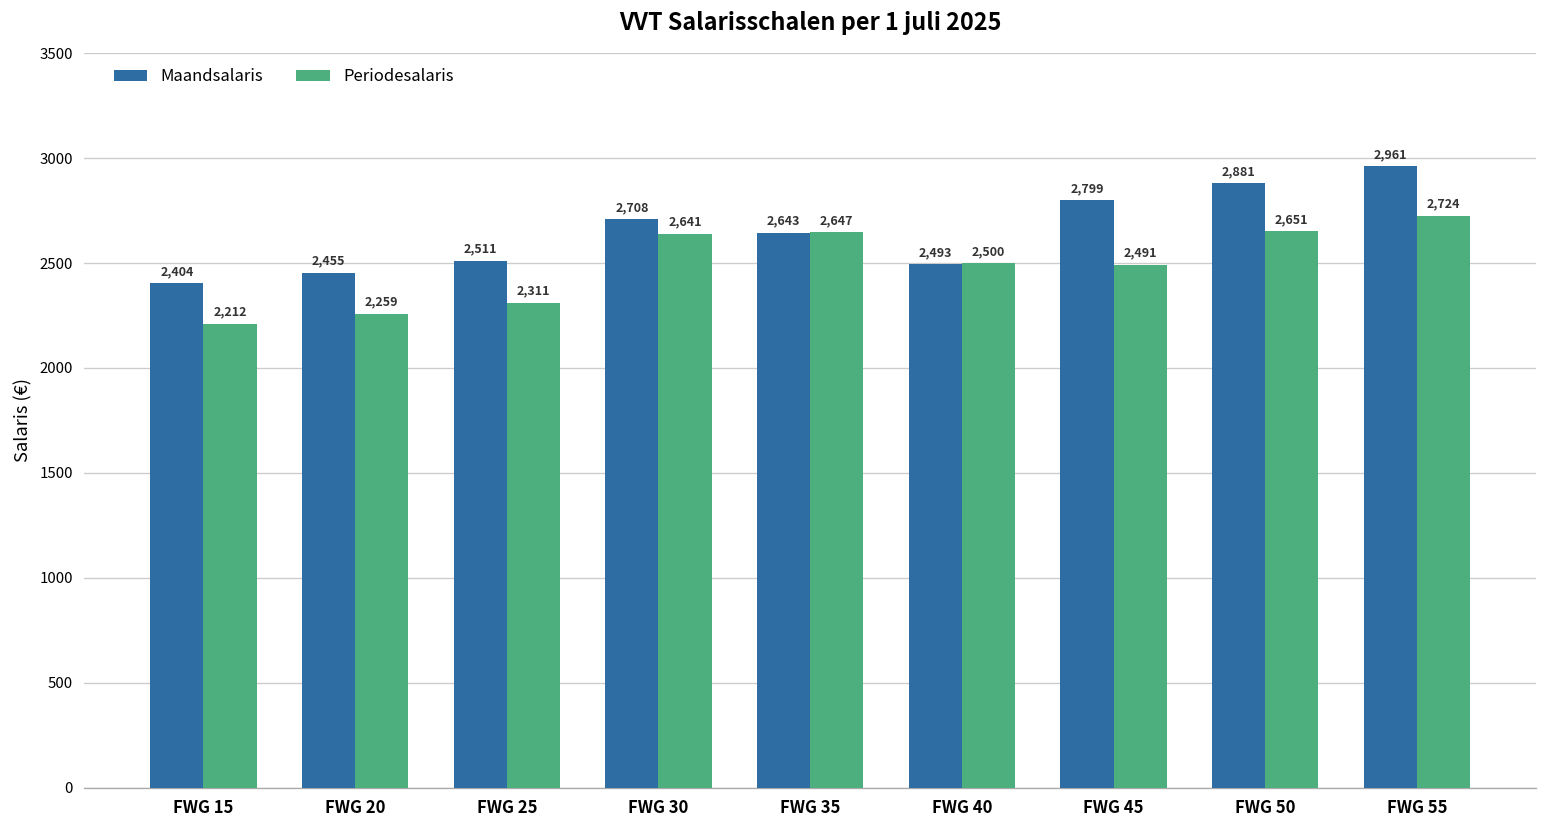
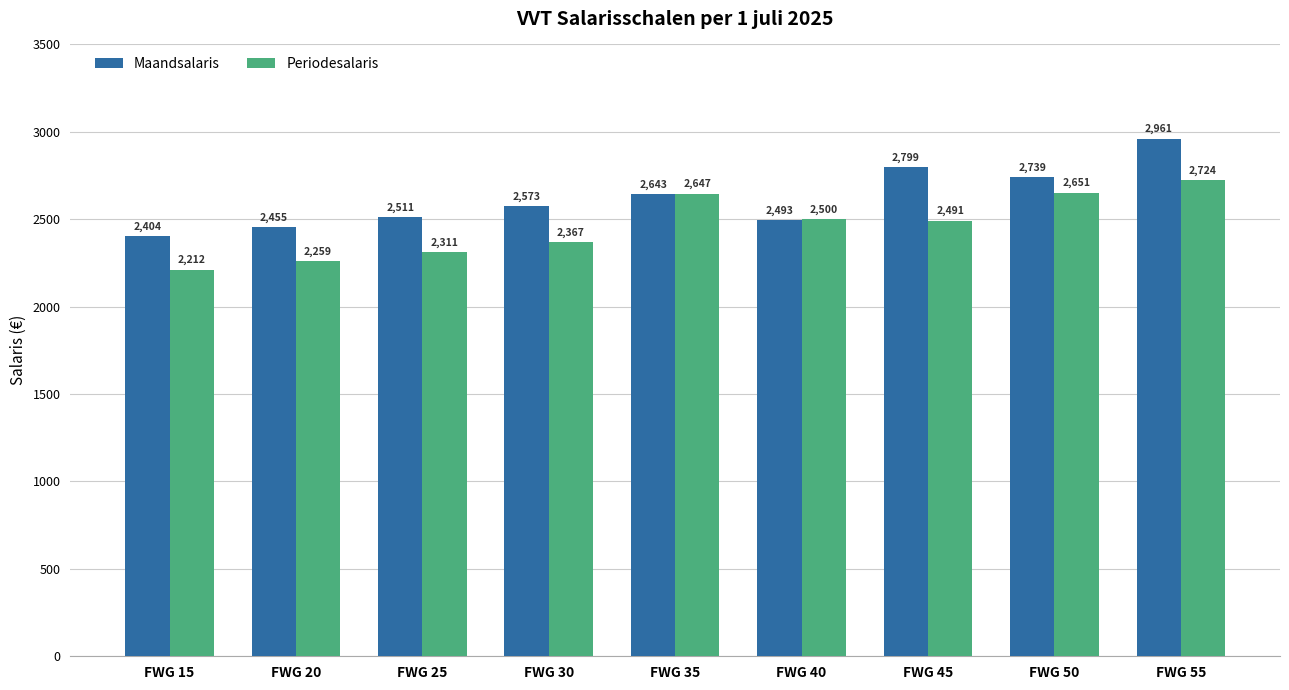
Maandsalaris, FWG 30: 2,708 -> 2,573
Periodesalaris, FWG 30: 2,641 -> 2,367
Maandsalaris, FWG 50: 2,881 -> 2,739
